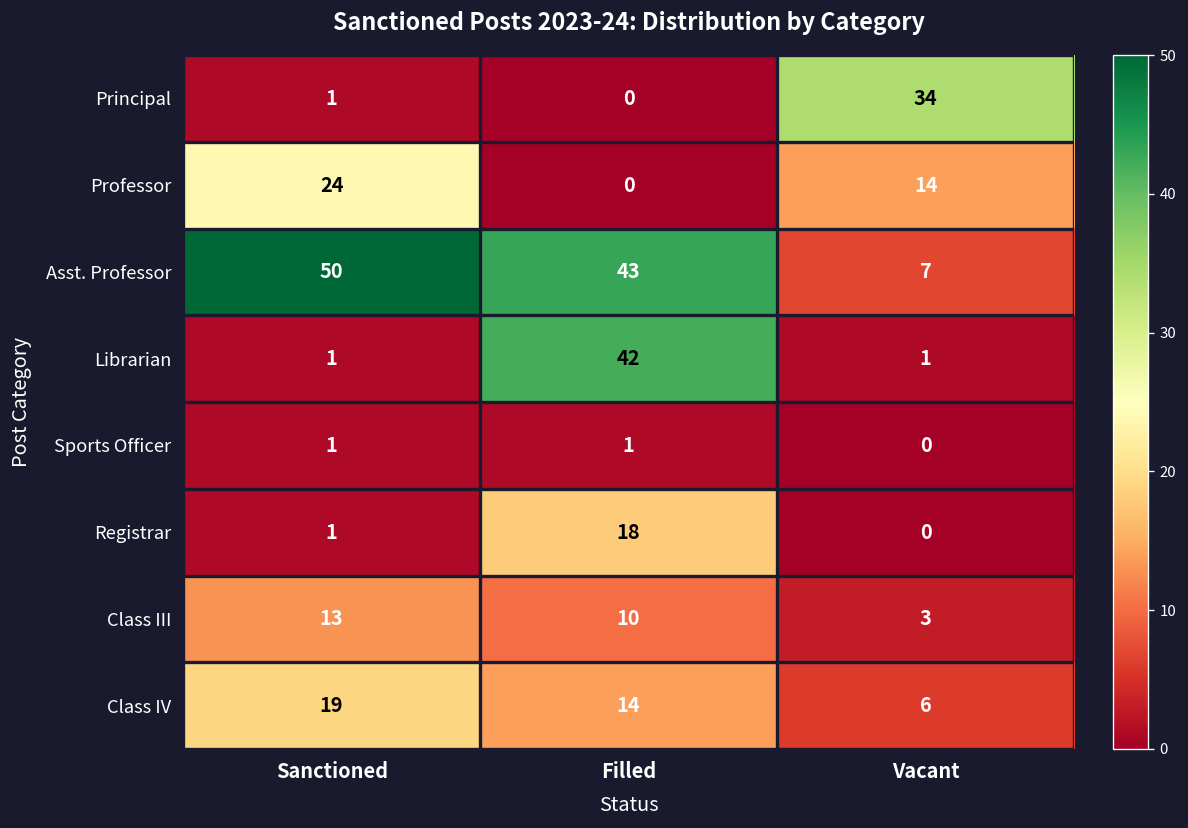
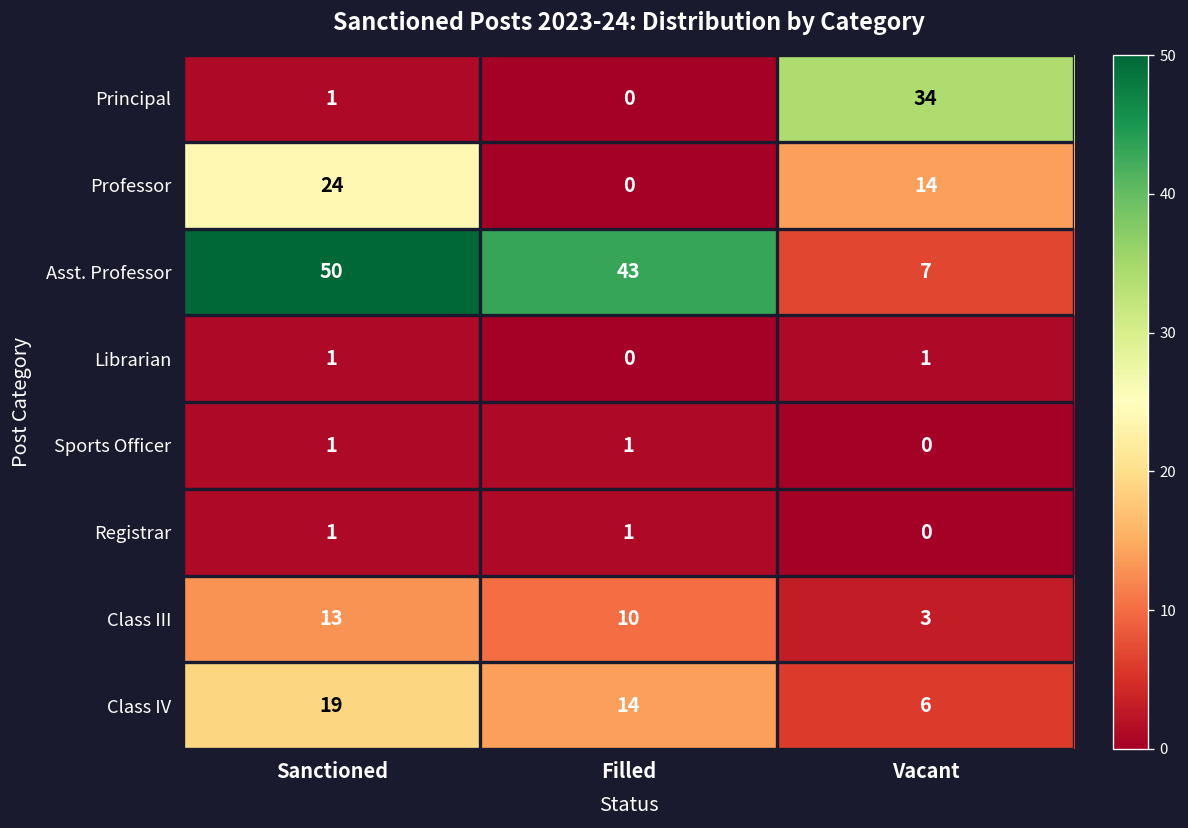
Librarian, Filled: 42 -> 0
Registrar, Filled: 18 -> 1
